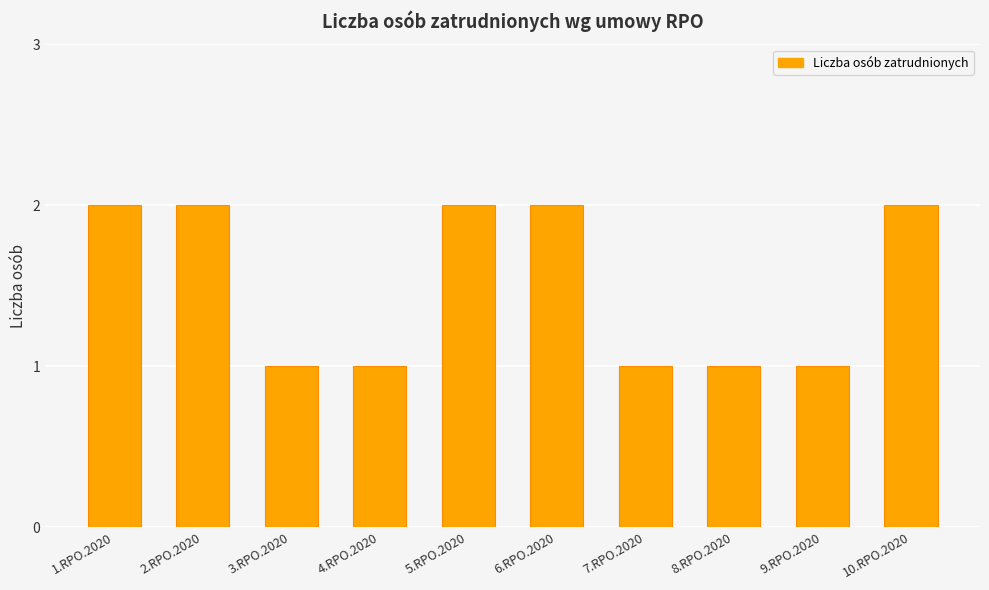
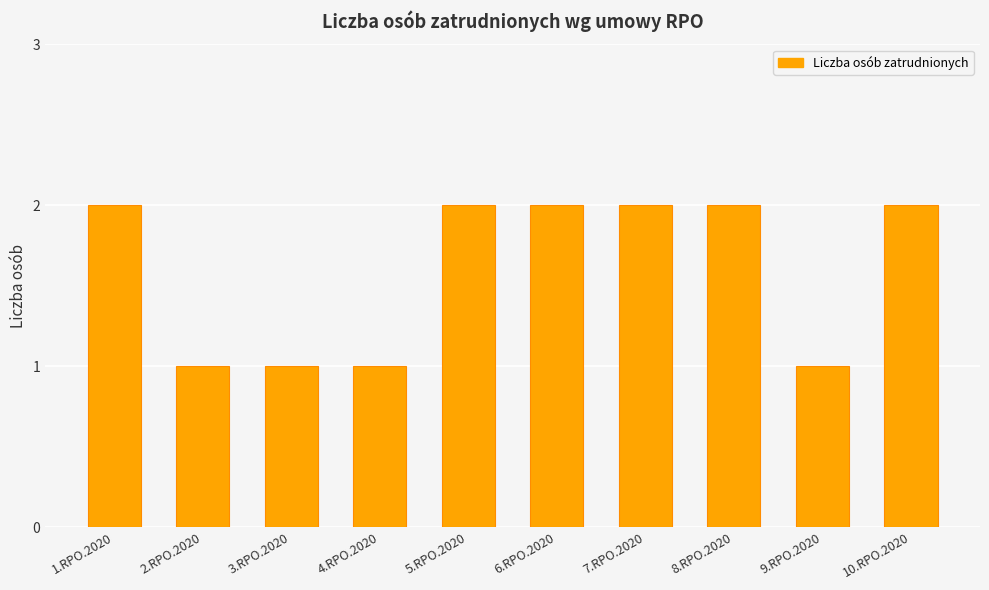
2.RPO.2020: 2 -> 1
7.RPO.2020: 1 -> 2
8.RPO.2020: 1 -> 2
